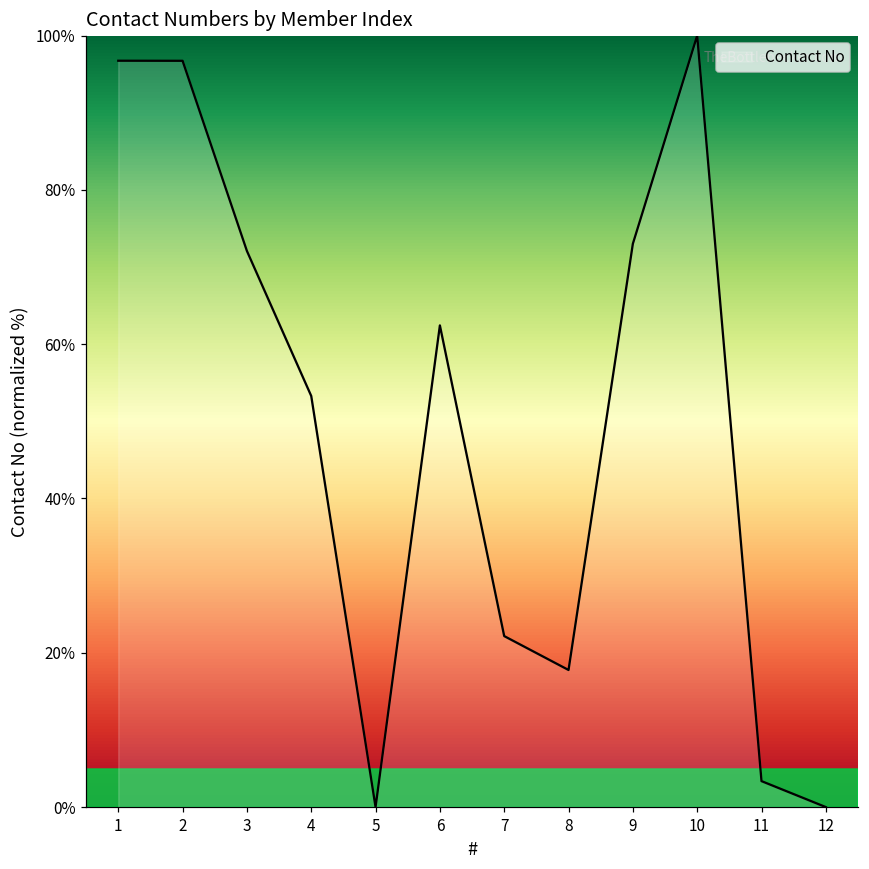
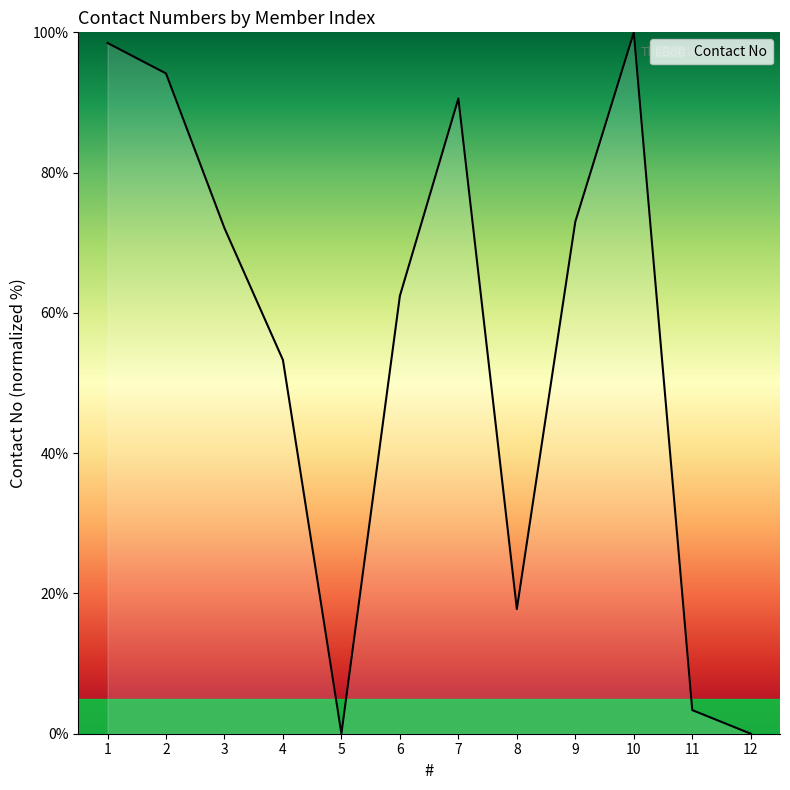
1: 97% -> 98%
2: 97% -> 94%
7: 22% -> 91%
